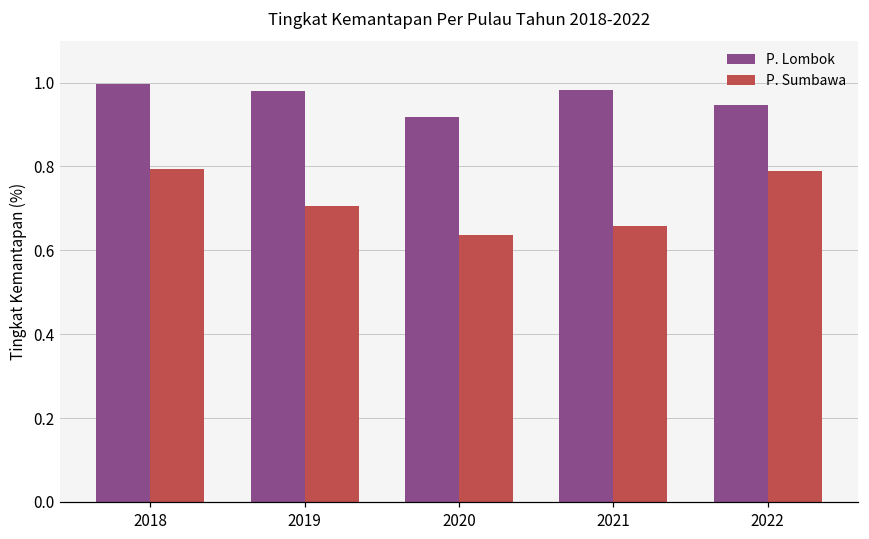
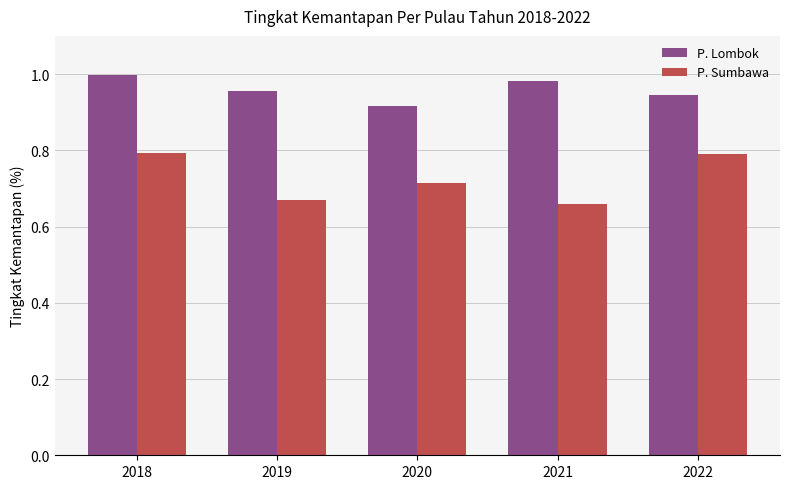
P. Lombok, 2019: 0.98 -> 0.95
P. Sumbawa, 2019: 0.71 -> 0.67
P. Sumbawa, 2020: 0.64 -> 0.71
